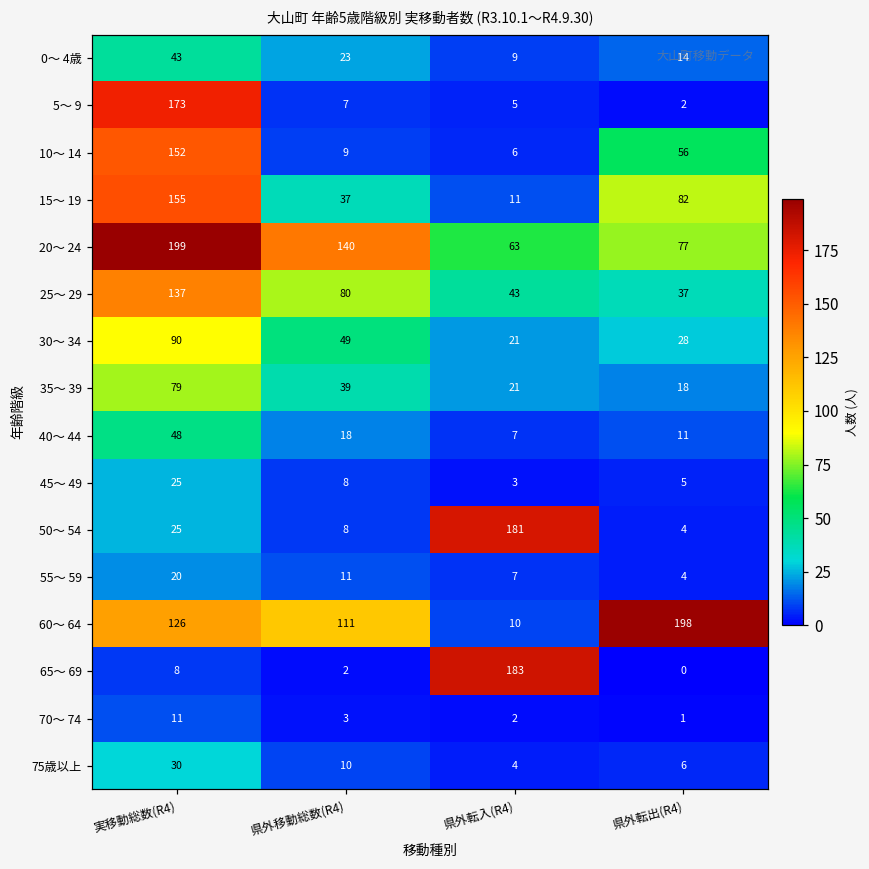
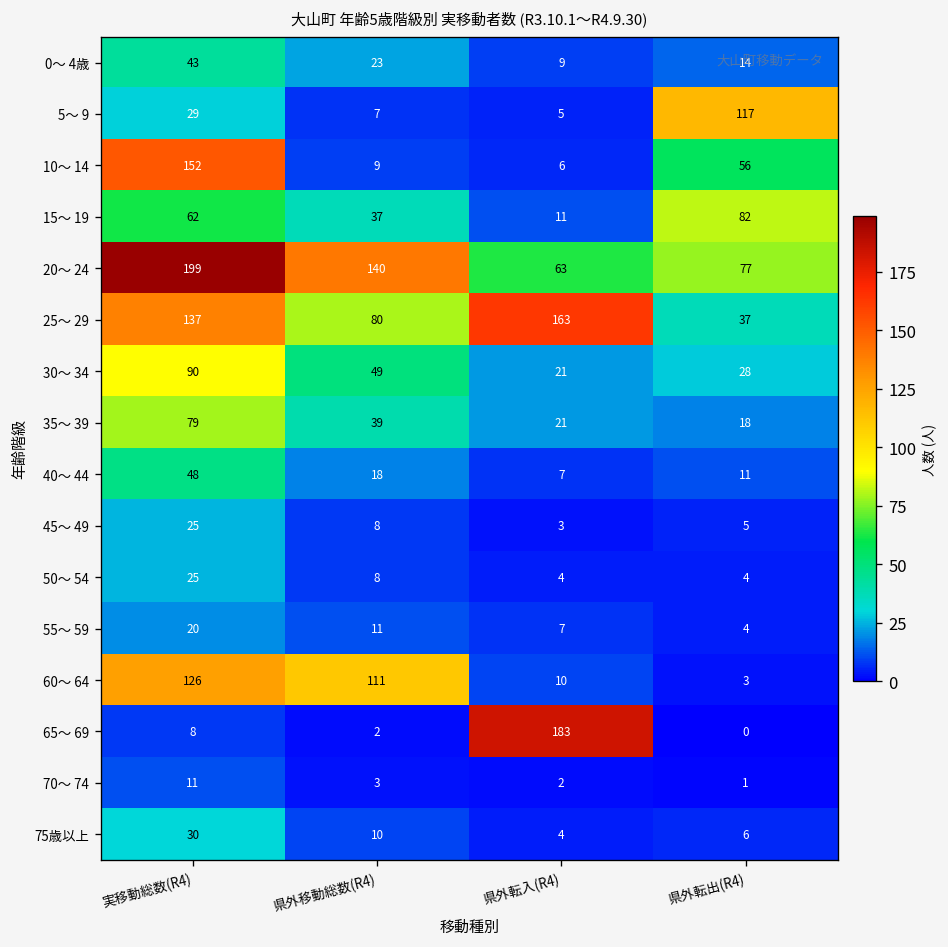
5～ 9, 実移動総数(R4): 173 -> 29
5～ 9, 県外転出(R4): 2 -> 117
15～ 19, 実移動総数(R4): 155 -> 62
25～ 29, 県外転入(R4): 43 -> 163
50～ 54, 県外転入(R4): 181 -> 4
60～ 64, 県外転出(R4): 198 -> 3
